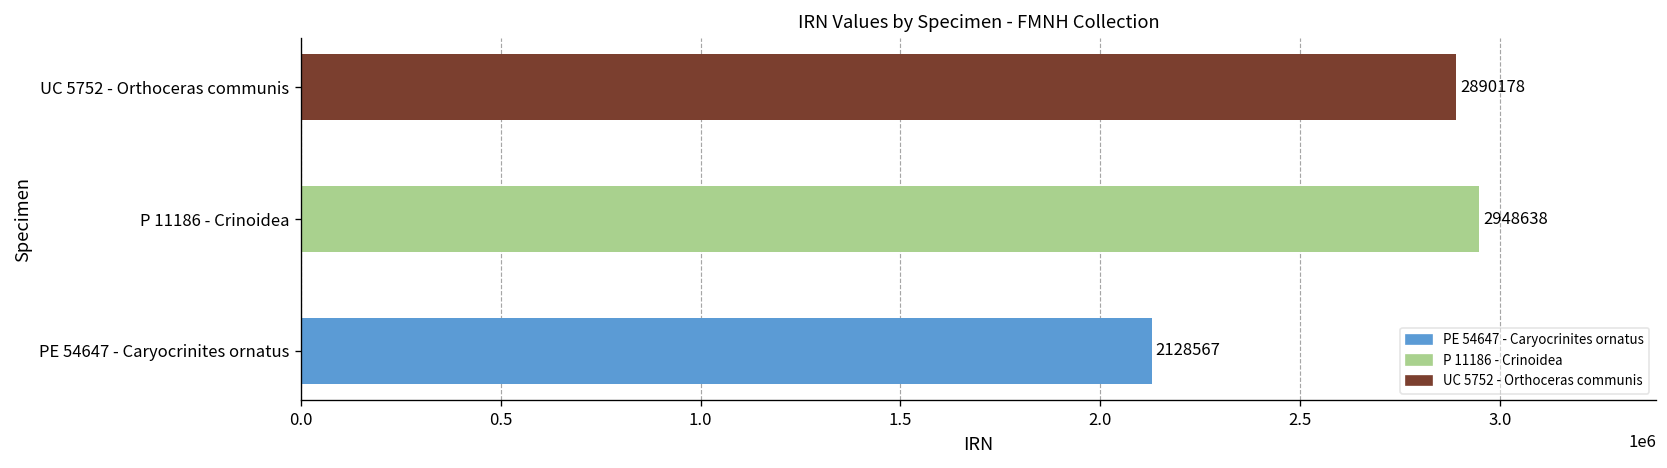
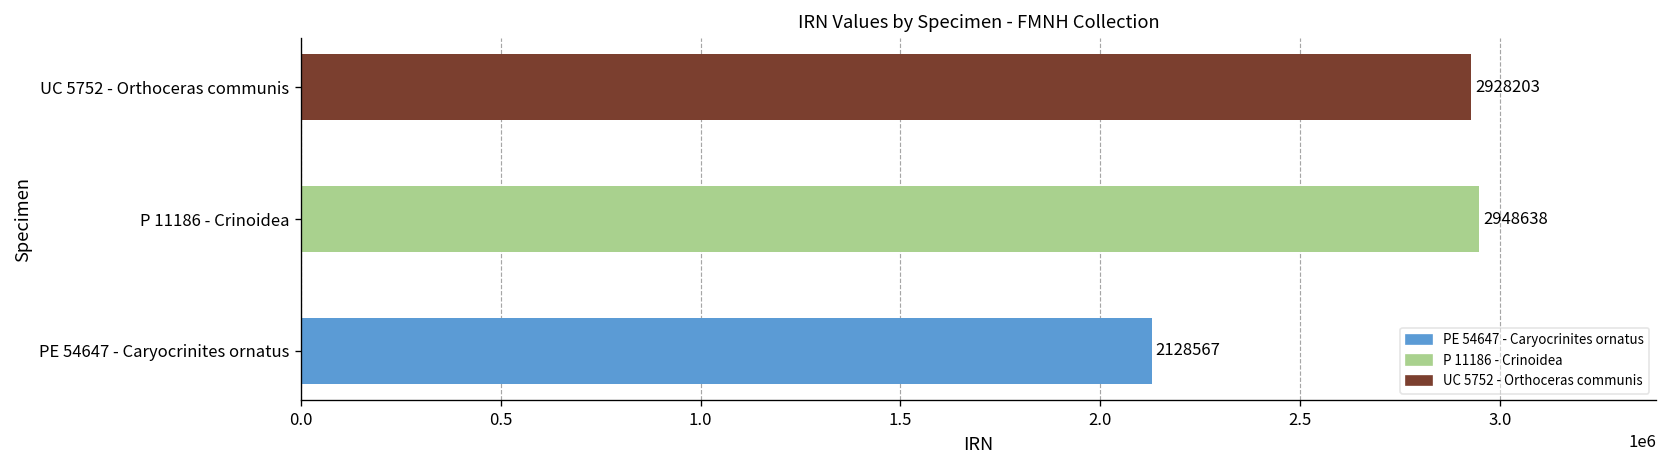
UC 5752 - Orthoceras communis: 2890178 -> 2928203
